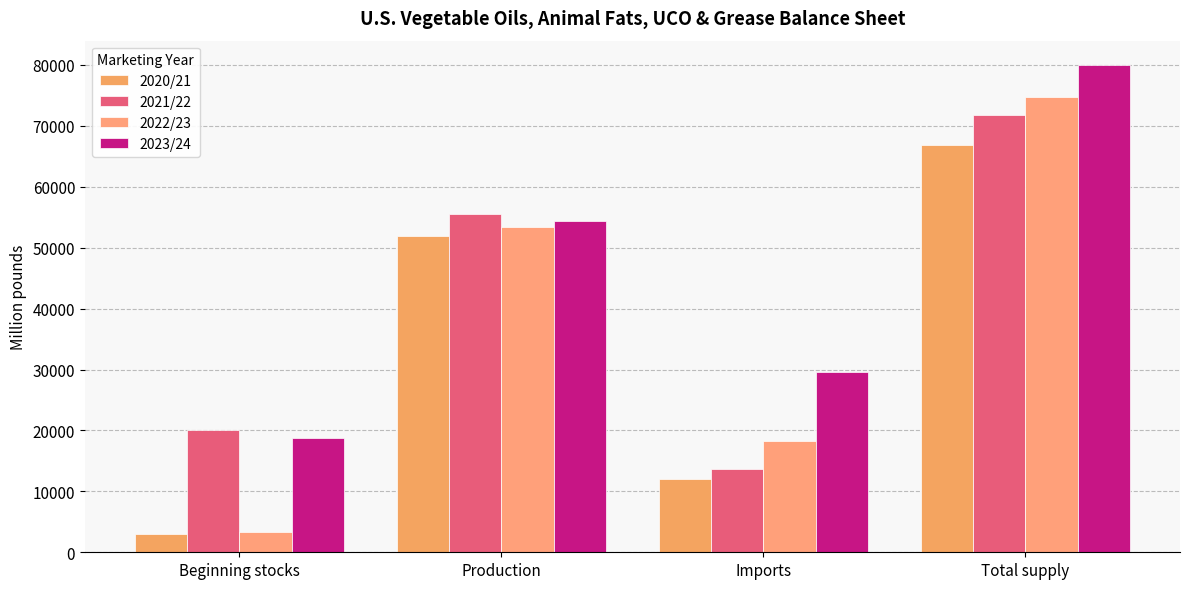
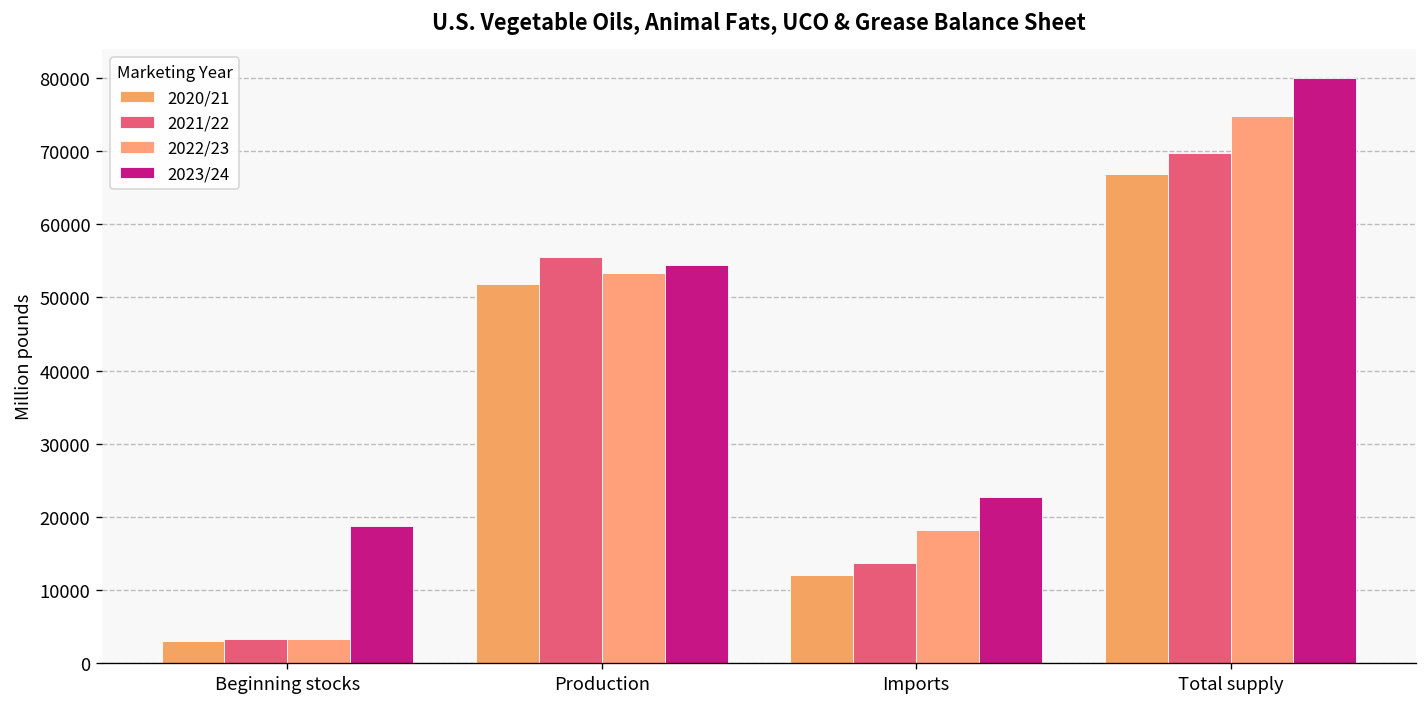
2021/22, Beginning stocks: 20000 -> 3000
2023/24, Imports: 30000 -> 23000
2021/22, Total supply: 72000 -> 70000
